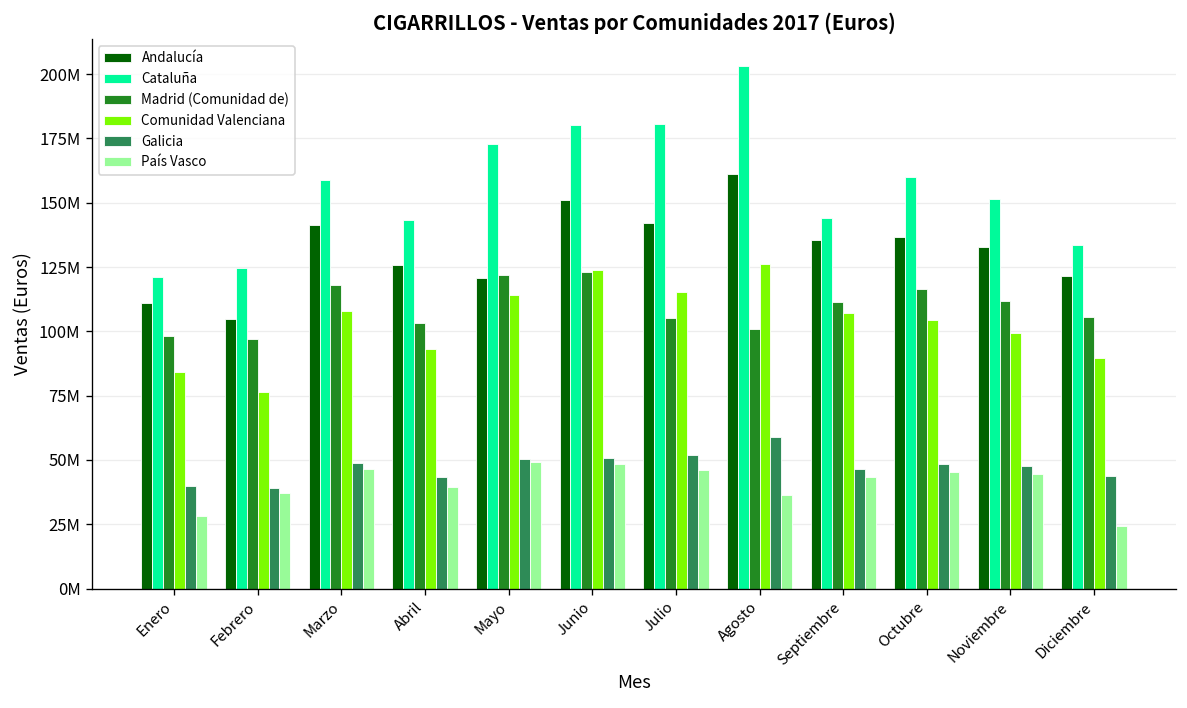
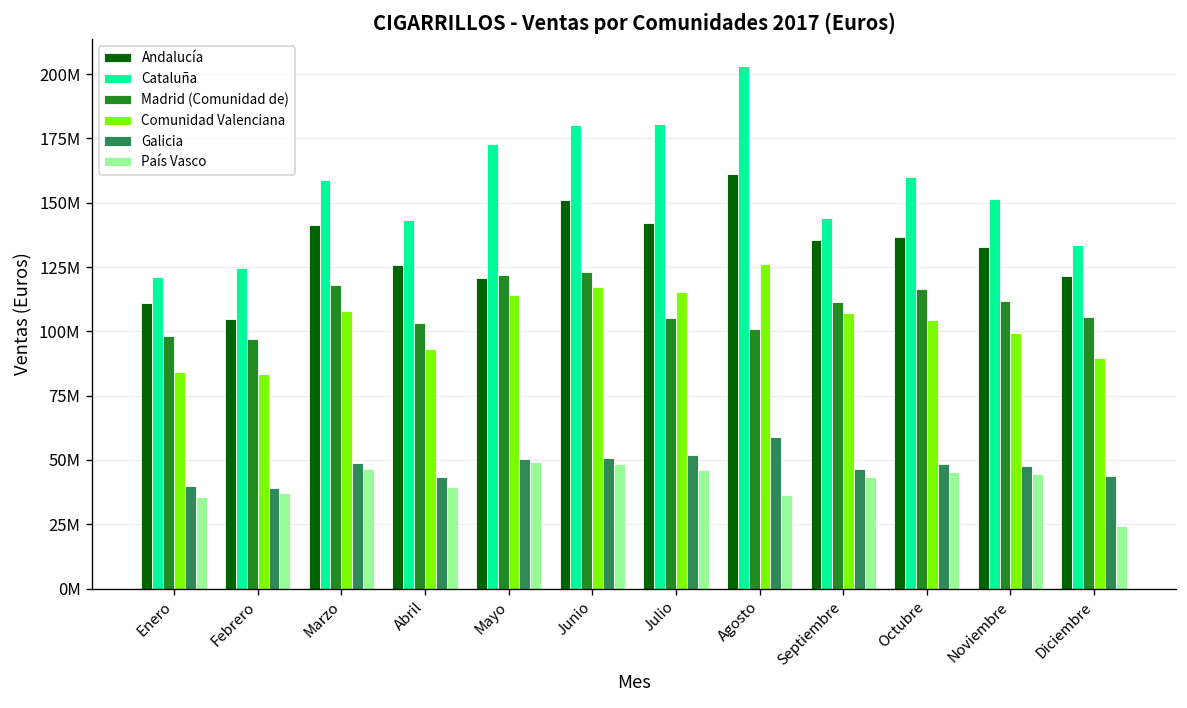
País Vasco, Enero: 28000000 -> 36000000
Comunidad Valenciana, Febrero: 77000000 -> 83000000
Comunidad Valenciana, Junio: 124000000 -> 117000000
